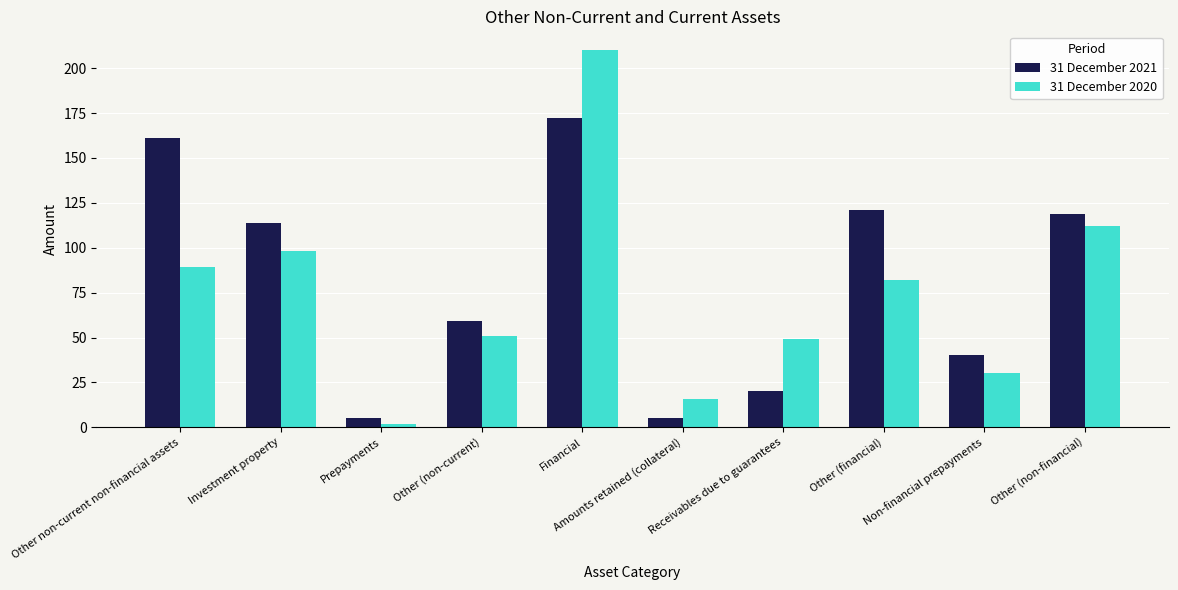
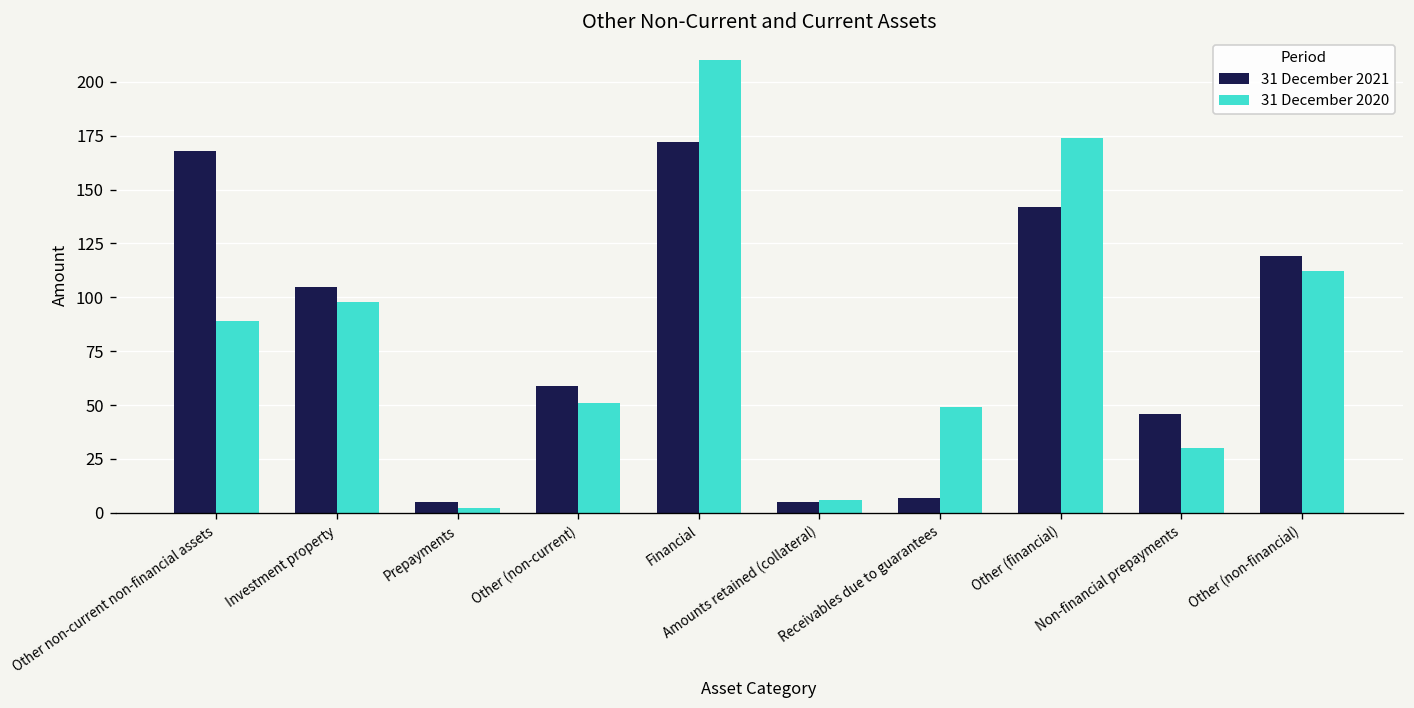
31 December 2021, Other non-current non-financial assets: 161 -> 168
31 December 2021, Investment property: 114 -> 105
31 December 2020, Amounts retained (collateral): 16 -> 6
31 December 2021, Receivables due to guarantees: 20 -> 7
31 December 2021, Other (financial): 121 -> 142
31 December 2020, Other (financial): 82 -> 174
31 December 2021, Non-financial prepayments: 40 -> 46
